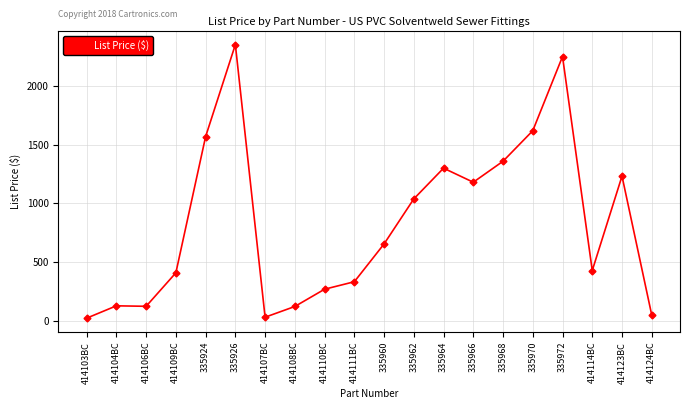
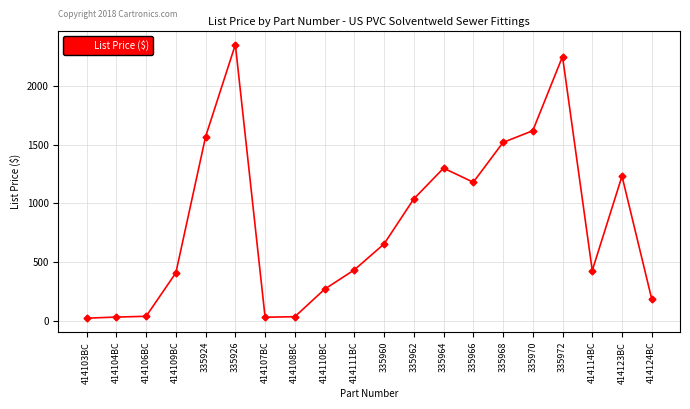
414104BC: 130 -> 30
414106BC: 120 -> 40
414108BC: 120 -> 30
414111BC: 330 -> 430
335968: 1360 -> 1520
414124BC: 50 -> 180
